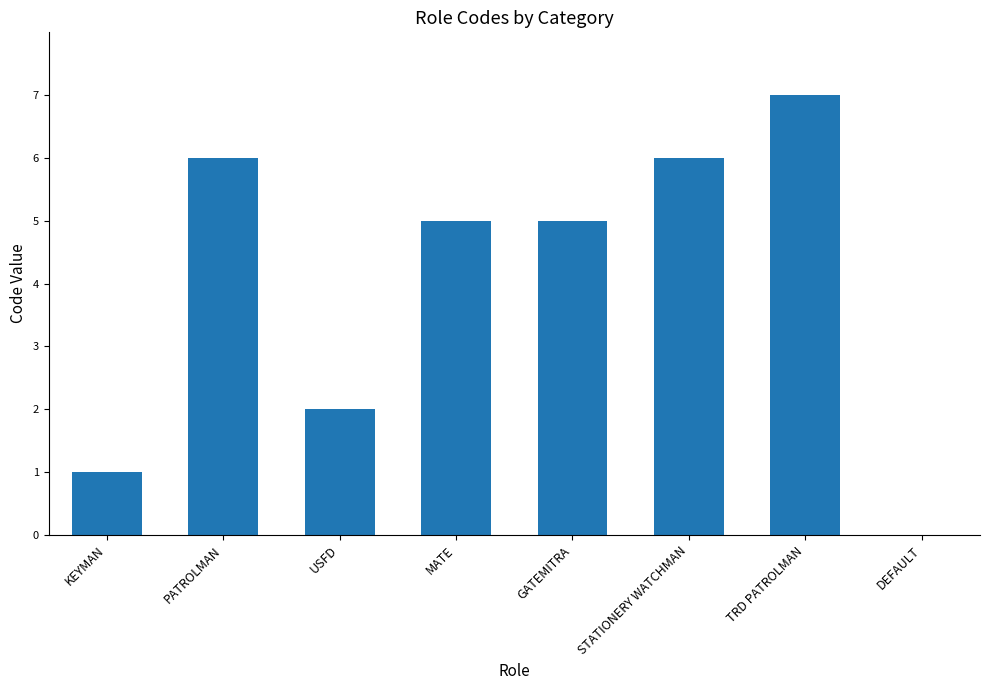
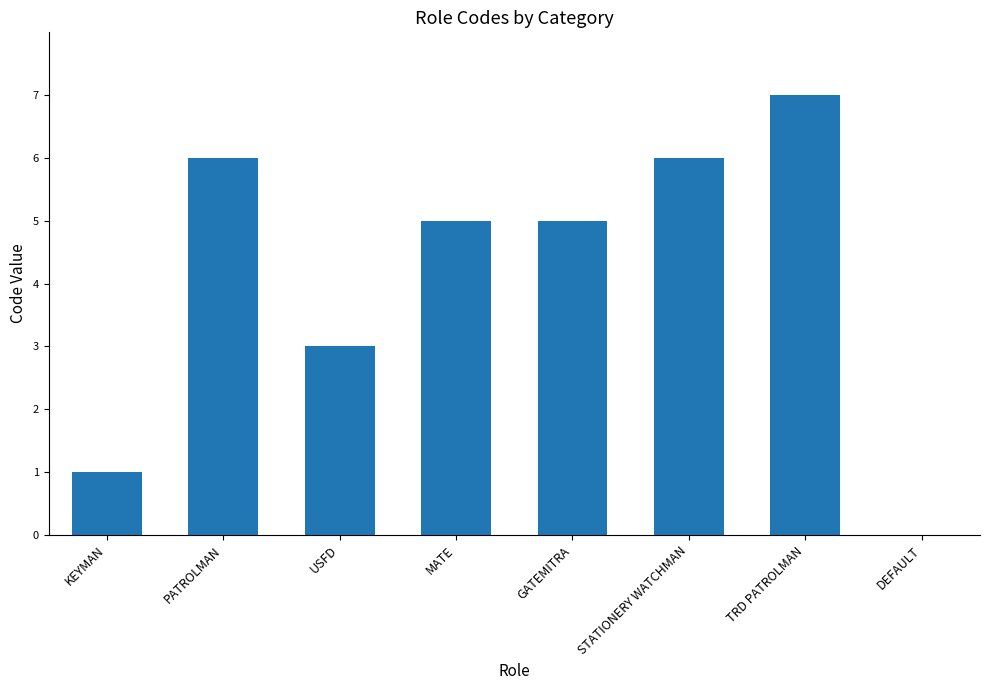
USFD: 2 -> 3
